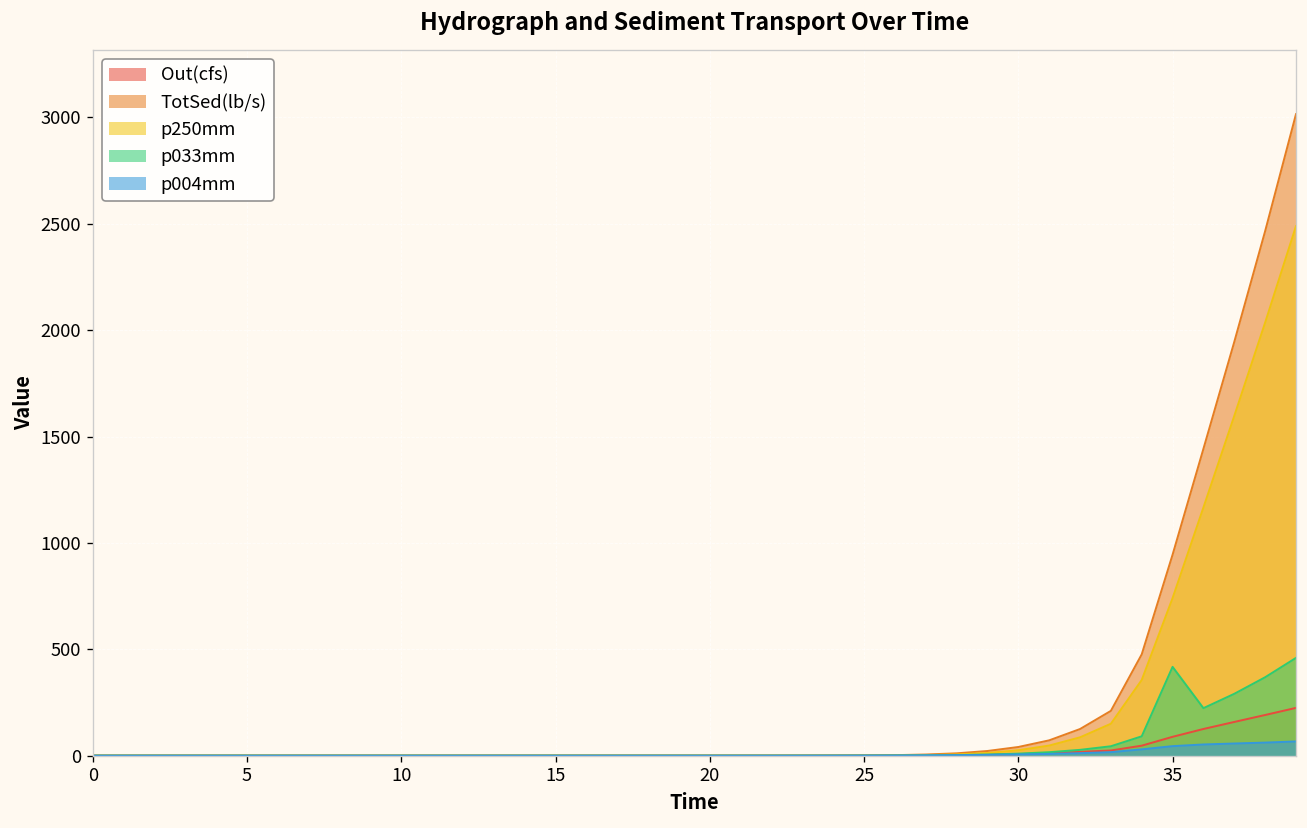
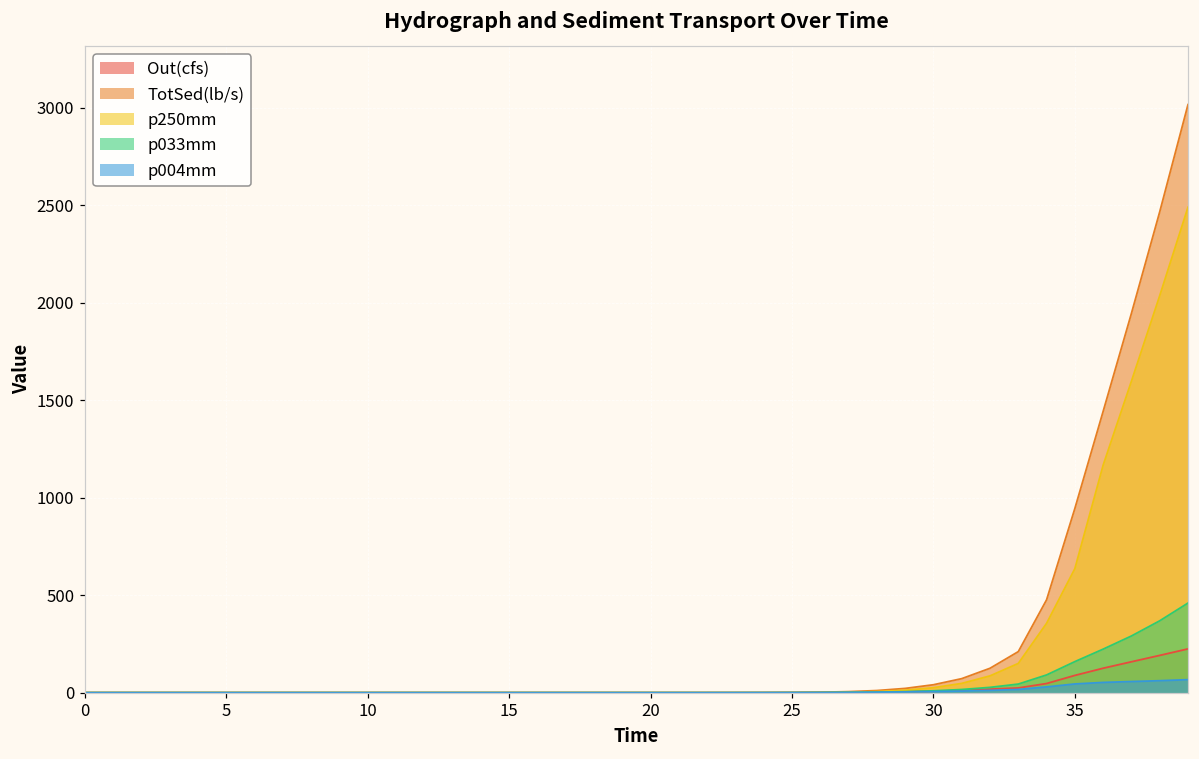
p250mm, 35: 740 -> 640
p033mm, 35: 420 -> 160
